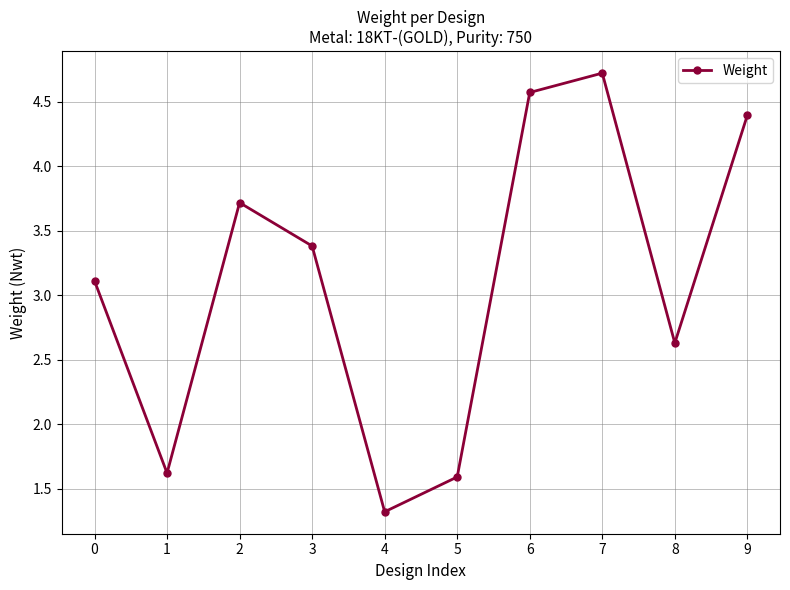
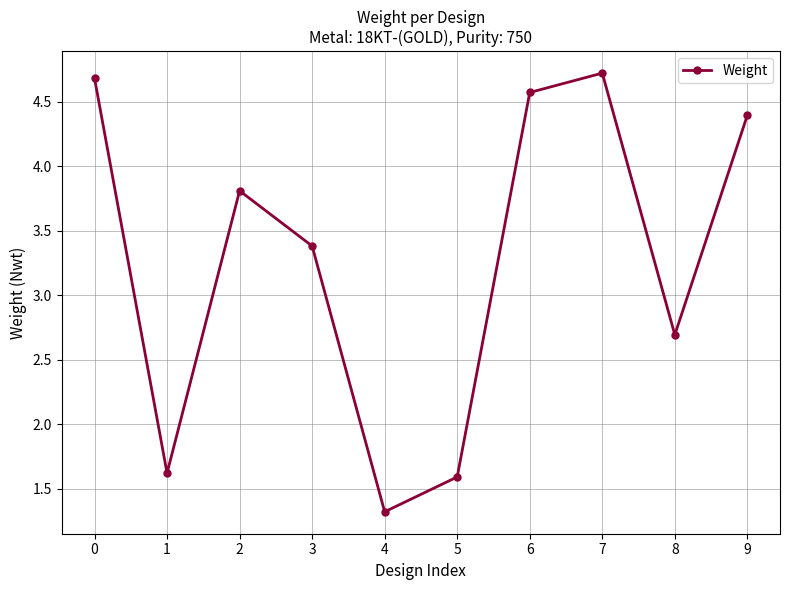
0: 3.11 -> 4.68
2: 3.72 -> 3.81
8: 2.63 -> 2.69
